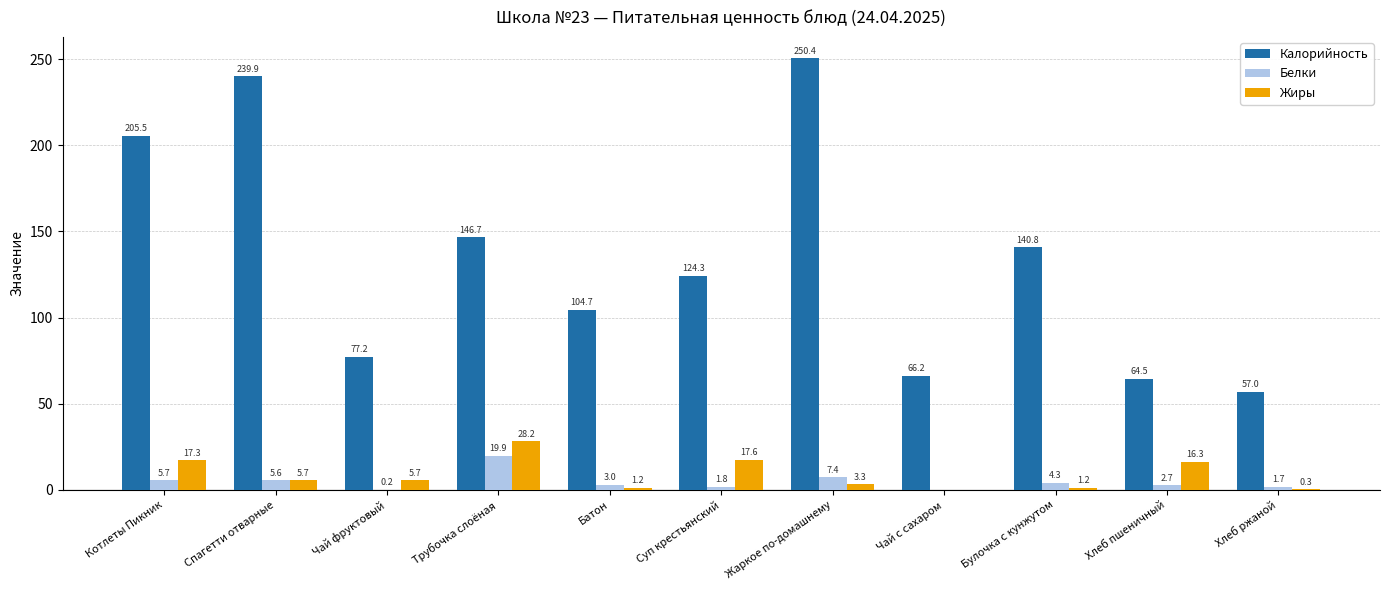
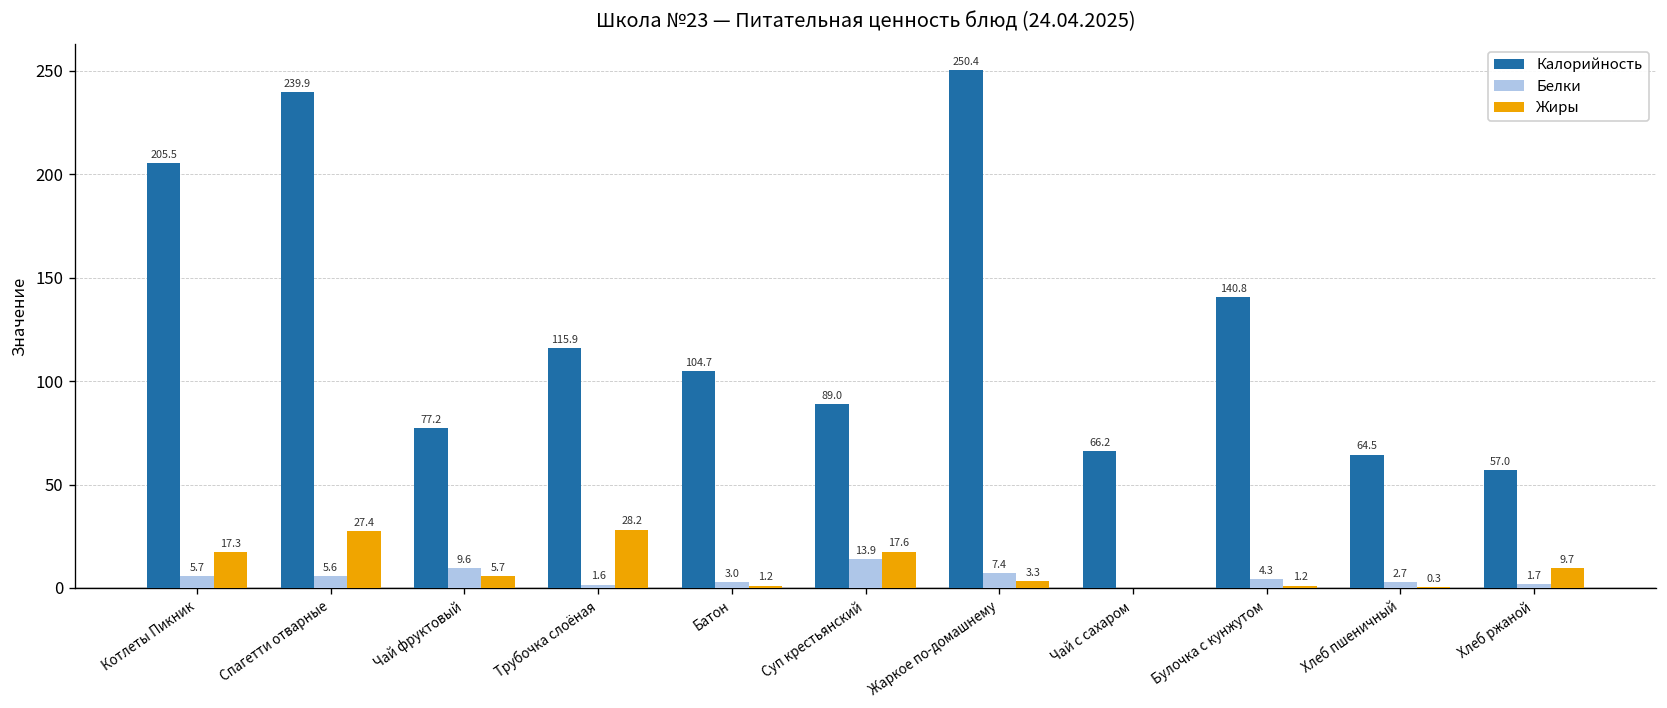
Жиры, Спагетти отварные: 5.7 -> 27.4
Белки, Чай фруктовый: 0.2 -> 9.6
Калорийность, Трубочка слоёная: 146.7 -> 115.9
Белки, Трубочка слоёная: 19.9 -> 1.6
Калорийность, Суп крестьянский: 124.3 -> 89.0
Белки, Суп крестьянский: 1.8 -> 13.9
Жиры, Хлеб пшеничный: 16.3 -> 0.3
Жиры, Хлеб ржаной: 0.3 -> 9.7
